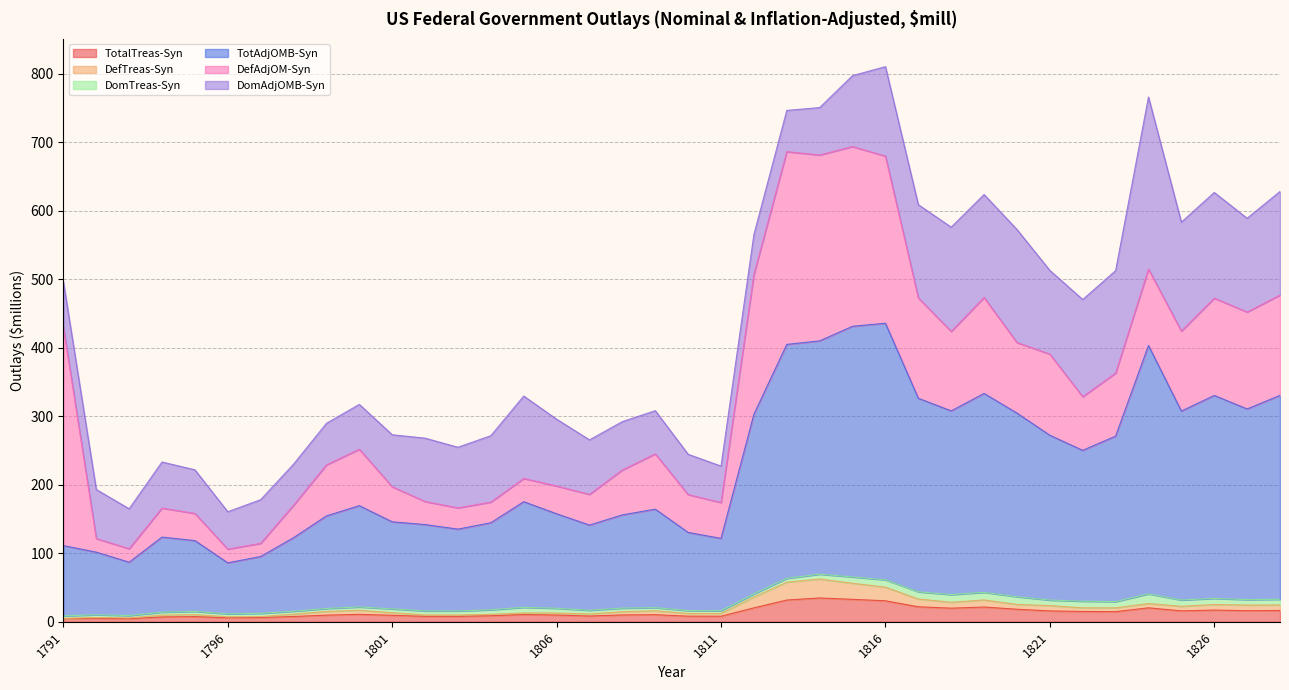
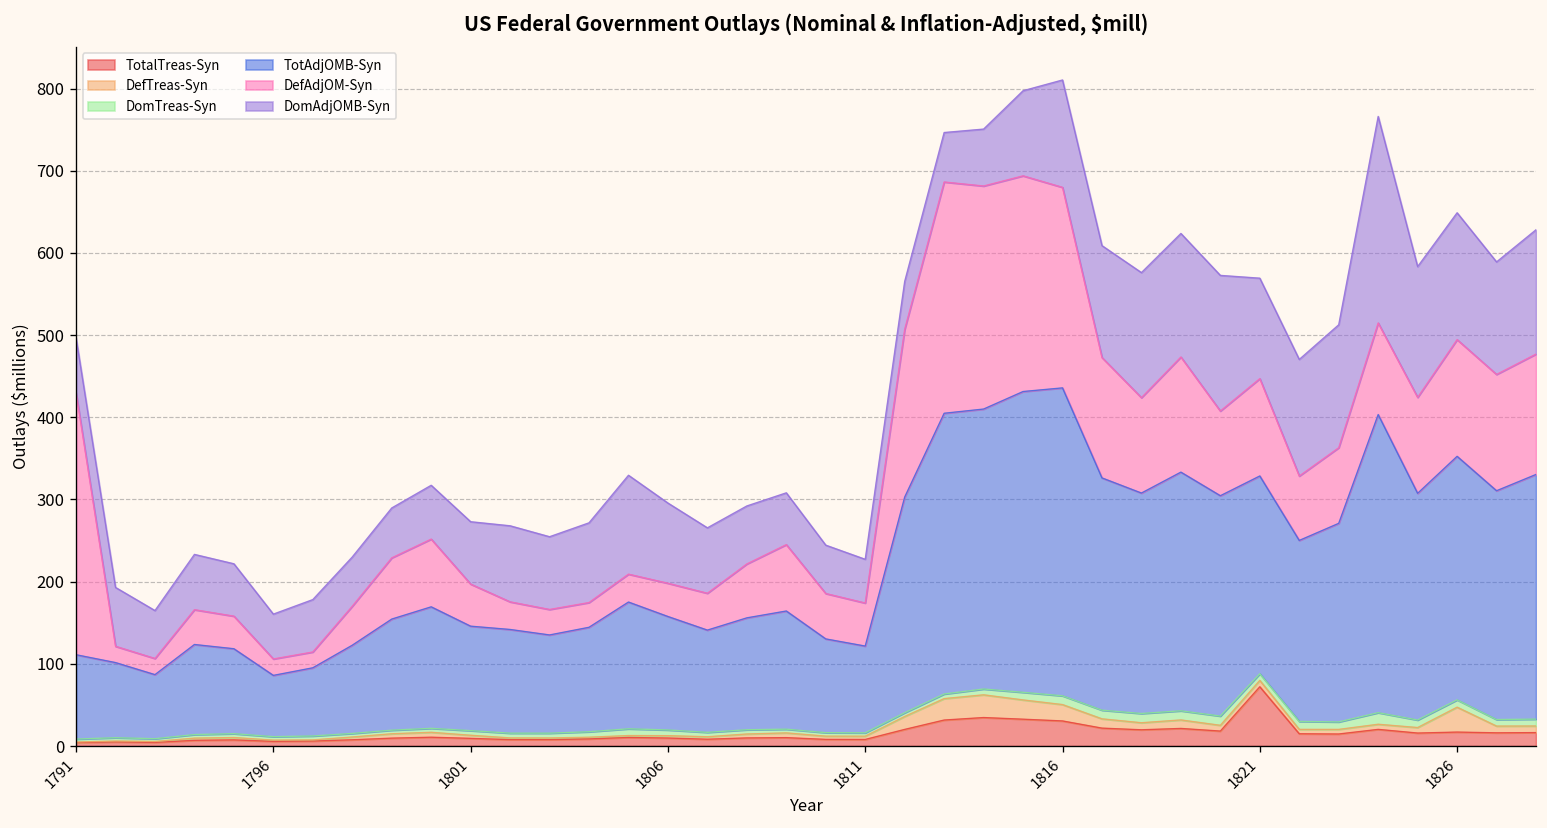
TotalTreas-Syn, 1821: 20 -> 70
DefTreas-Syn, 1826: 10 -> 30
